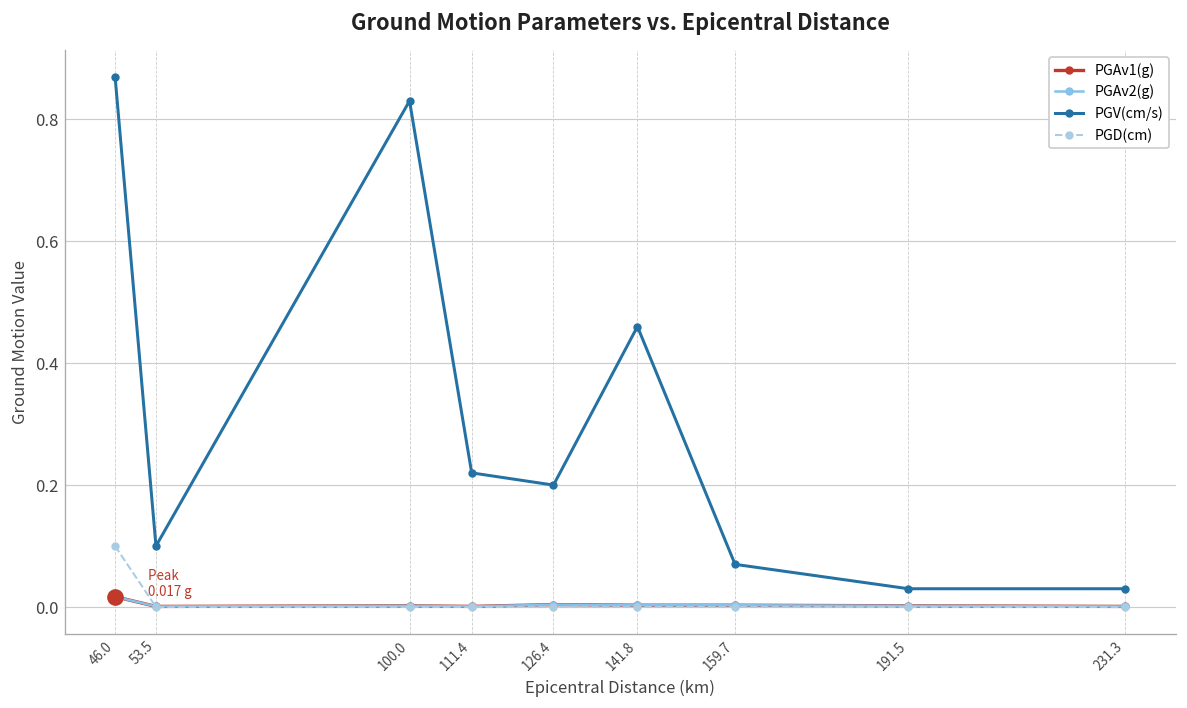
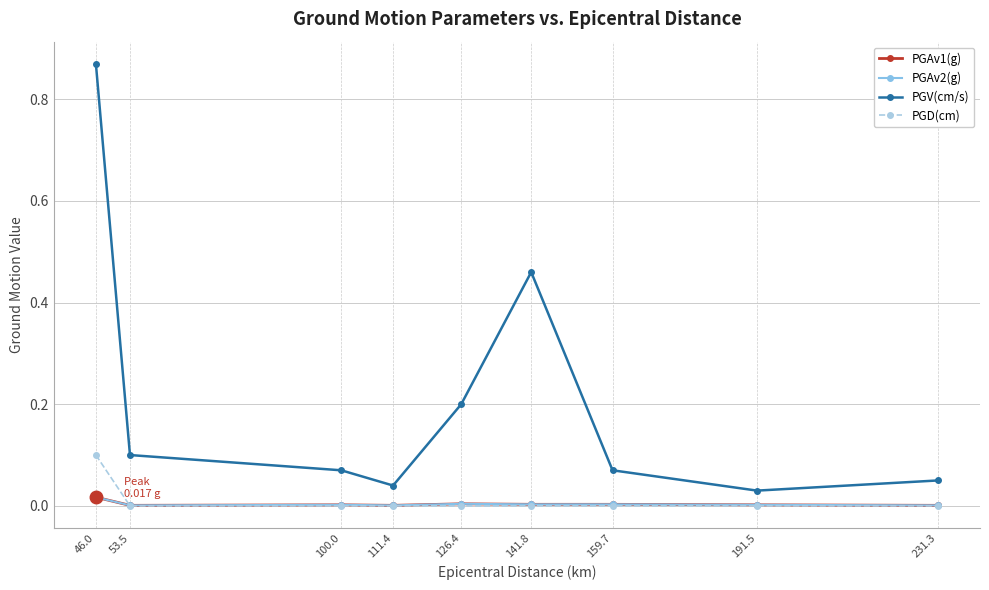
PGV(cm/s), 100.0: 0.83 -> 0.07
PGV(cm/s), 111.4: 0.22 -> 0.04
PGV(cm/s), 231.3: 0.03 -> 0.05
